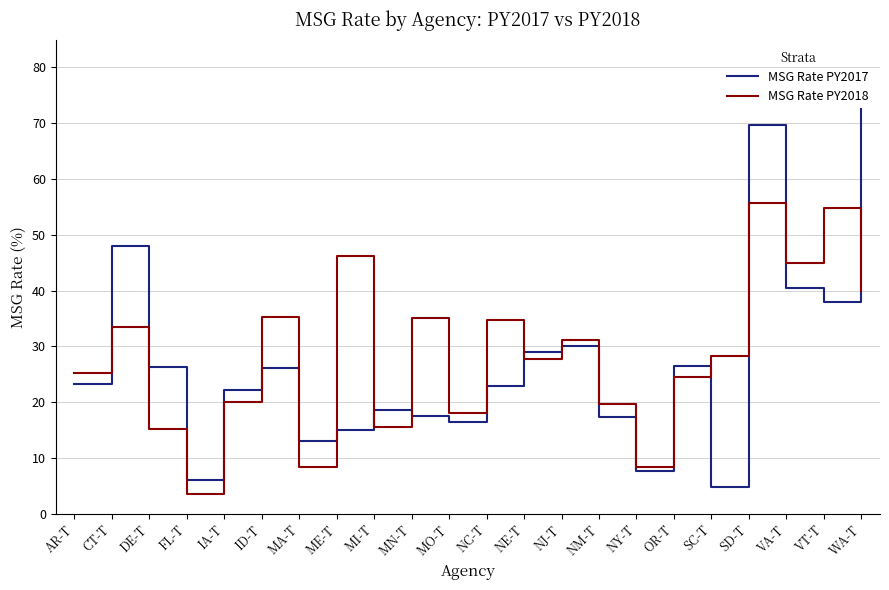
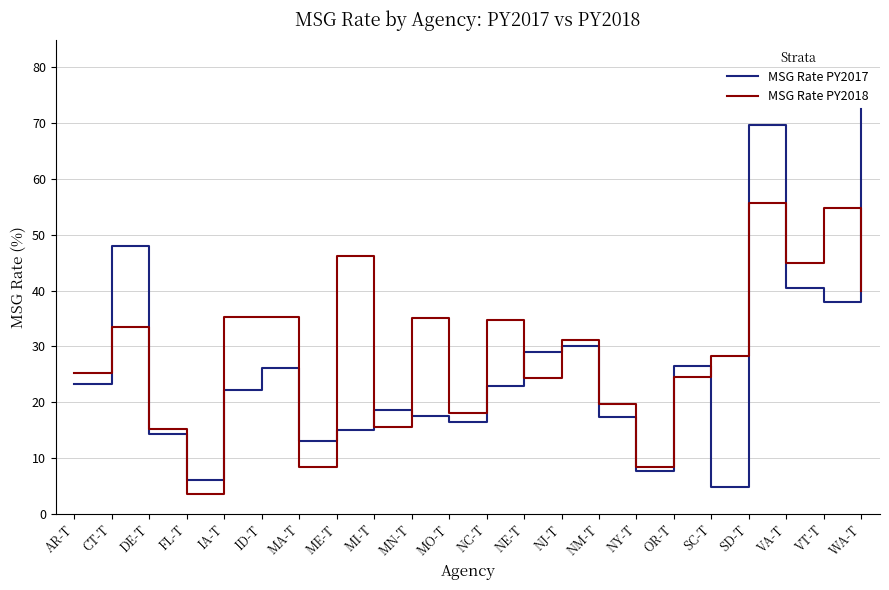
MSG Rate PY2017, DE-T: 26 -> 14
MSG Rate PY2018, IA-T: 20 -> 35
MSG Rate PY2018, NE-T: 28 -> 24
